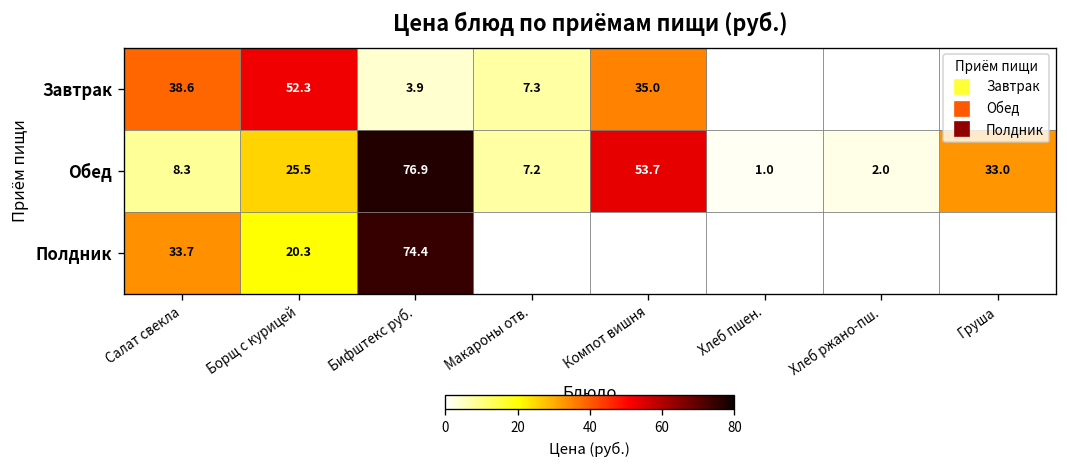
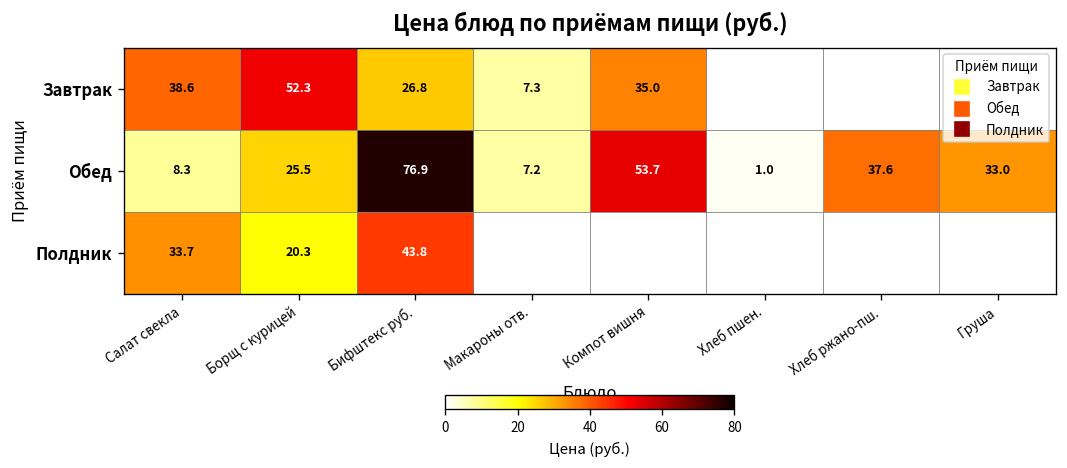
Завтрак, Бифштекс руб.: 3.9 -> 26.8
Обед, Хлеб ржано-пш.: 2.0 -> 37.6
Полдник, Бифштекс руб.: 74.4 -> 43.8
